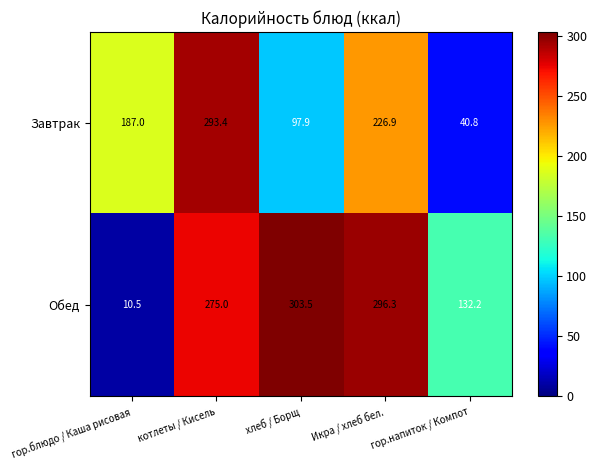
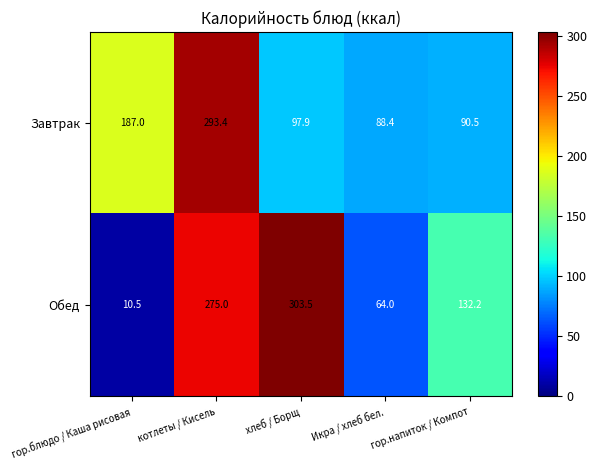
Завтрак, Икра / хлеб бел.: 226.9 -> 88.4
Завтрак, гор.напиток / Компот: 40.8 -> 90.5
Обед, Икра / хлеб бел.: 296.3 -> 64.0
